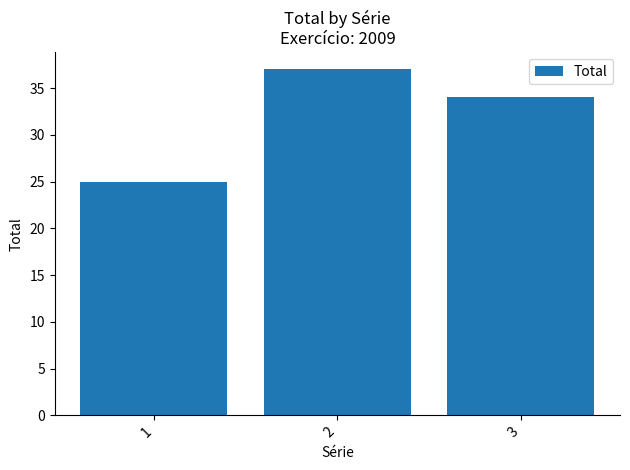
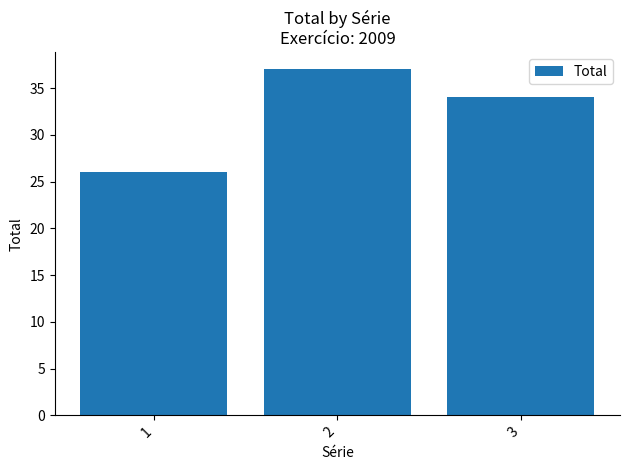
1: 25 -> 26
